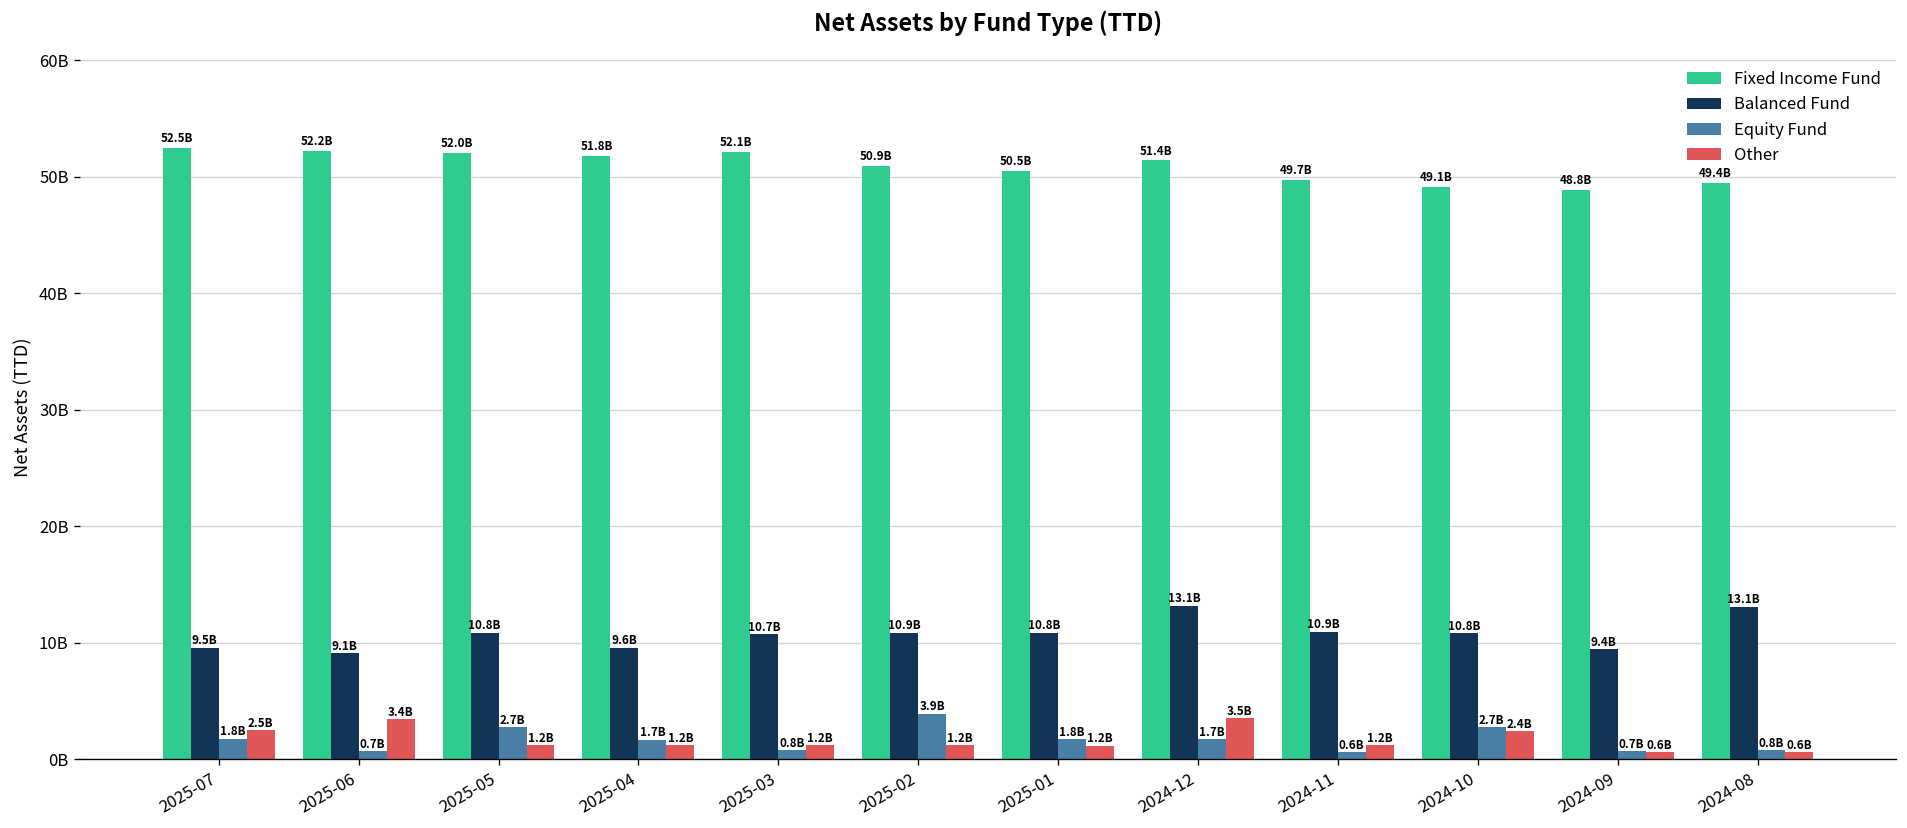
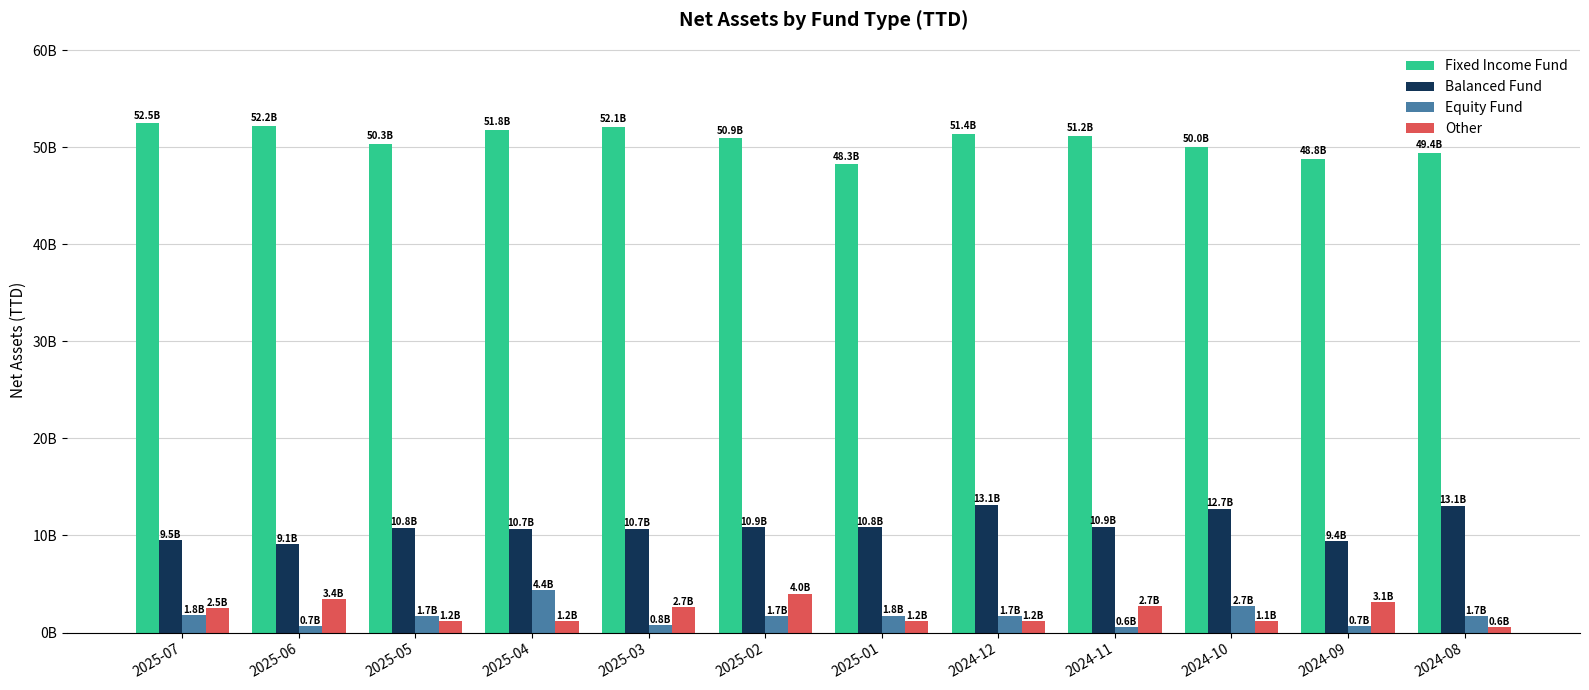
Fixed Income Fund, 2025-05: 52.0B -> 50.3B
Equity Fund, 2025-05: 2.7B -> 1.7B
Balanced Fund, 2025-04: 9.6B -> 10.7B
Equity Fund, 2025-04: 1.7B -> 4.4B
Other, 2025-03: 1.2B -> 2.7B
Equity Fund, 2025-02: 3.9B -> 1.7B
Other, 2025-02: 1.2B -> 4.0B
Fixed Income Fund, 2025-01: 50.5B -> 48.3B
Other, 2024-12: 3.5B -> 1.2B
Fixed Income Fund, 2024-11: 49.7B -> 51.2B
Other, 2024-11: 1.2B -> 2.7B
Fixed Income Fund, 2024-10: 49.1B -> 50.0B
Balanced Fund, 2024-10: 10.8B -> 12.7B
Other, 2024-10: 2.4B -> 1.1B
Other, 2024-09: 0.6B -> 3.1B
Equity Fund, 2024-08: 0.8B -> 1.7B
